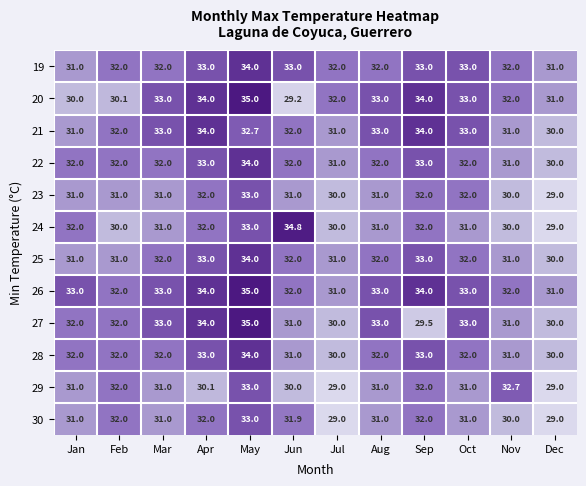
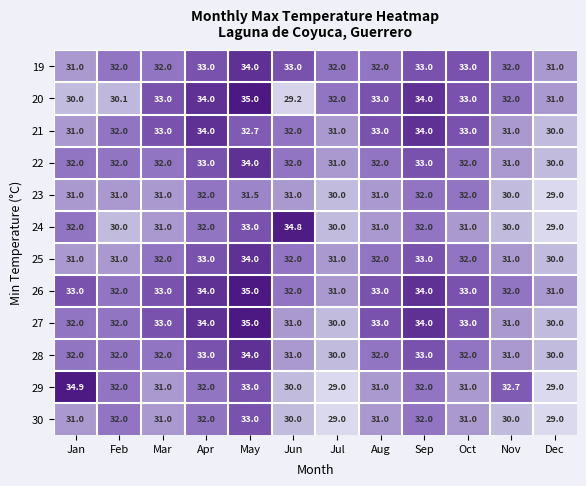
23, May: 33.0 -> 31.5
27, Sep: 29.5 -> 34.0
29, Jan: 31.0 -> 34.9
29, Apr: 30.1 -> 32.0
30, Jun: 31.9 -> 30.0
